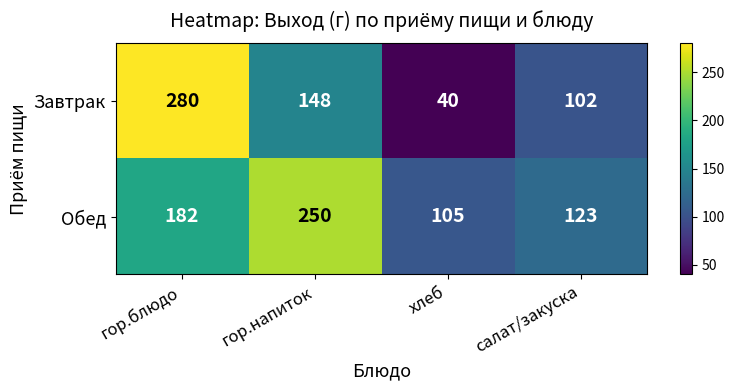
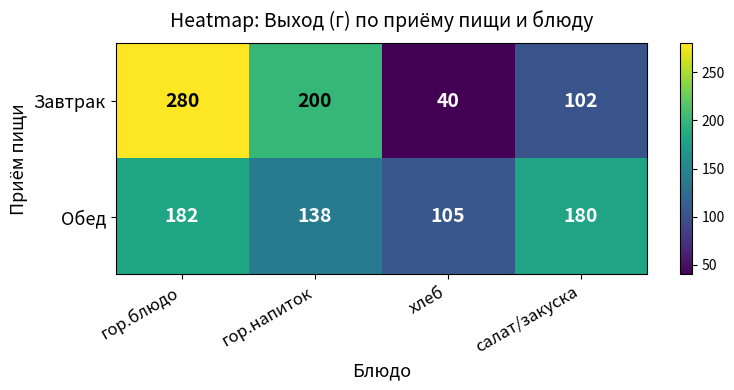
Завтрак, гор.напиток: 148 -> 200
Обед, гор.напиток: 250 -> 138
Обед, салат/закуска: 123 -> 180
